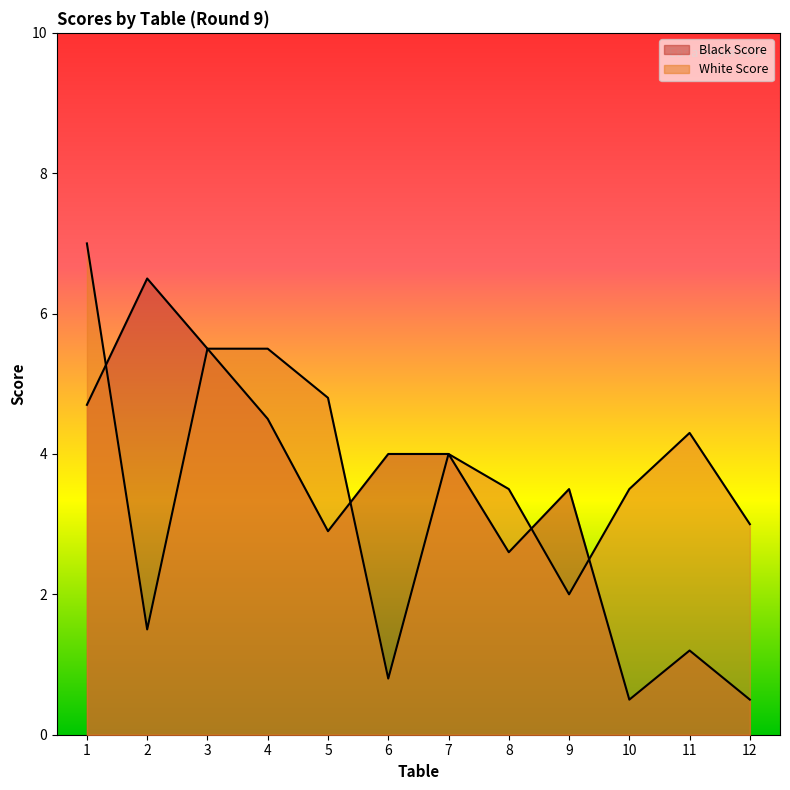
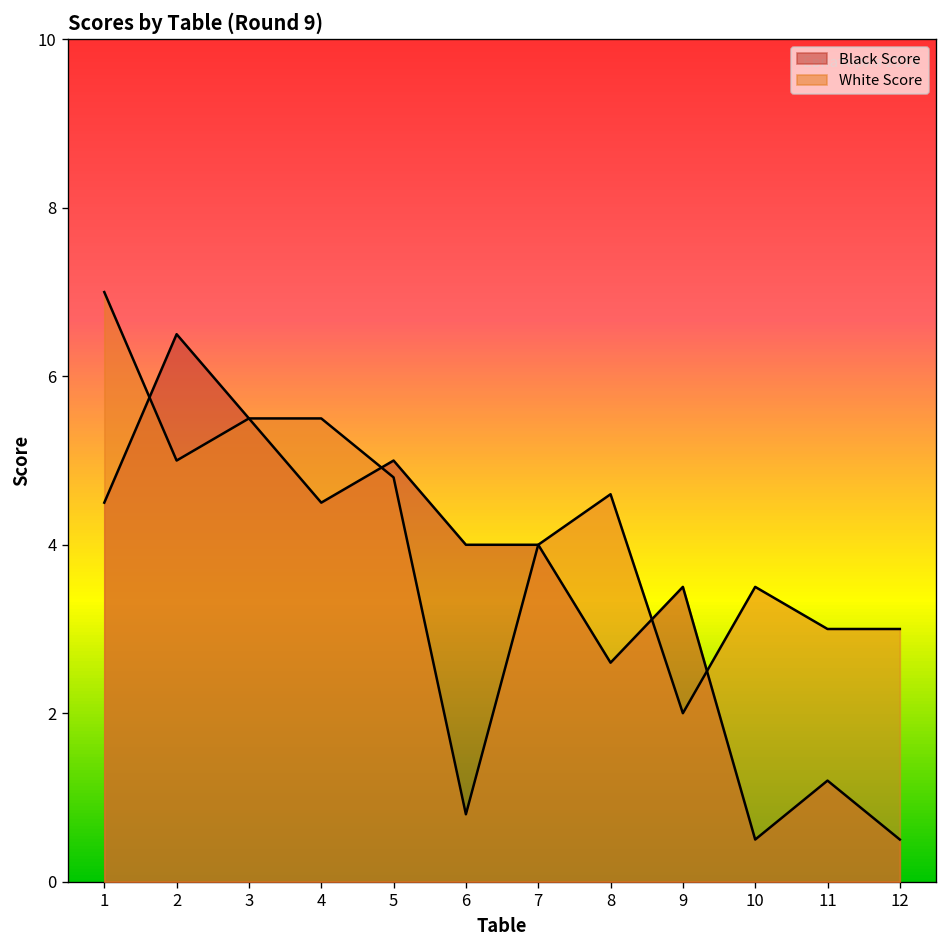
Black Score, 1: 4.7 -> 4.5
White Score, 2: 1.5 -> 5.0
Black Score, 5: 2.9 -> 5.0
White Score, 8: 3.5 -> 4.6
White Score, 11: 4.3 -> 3.0
